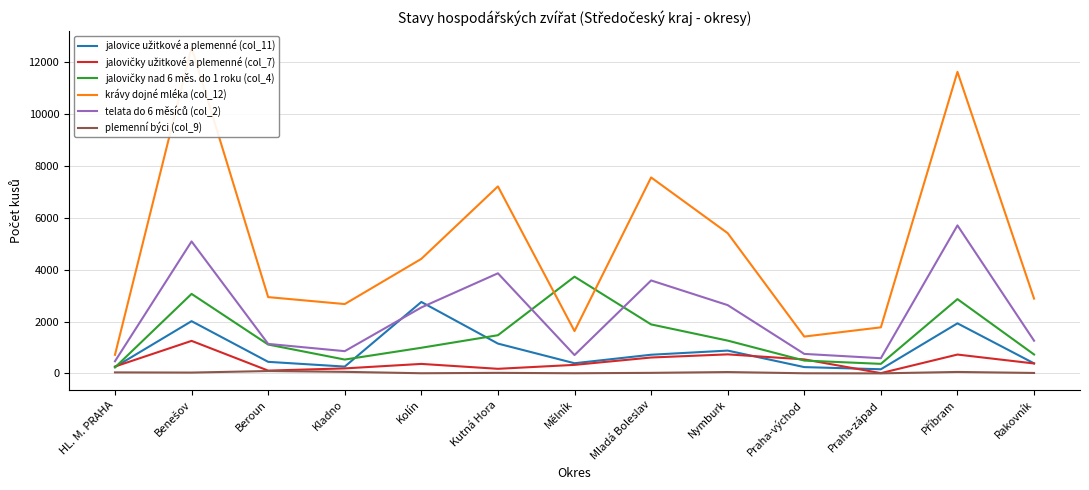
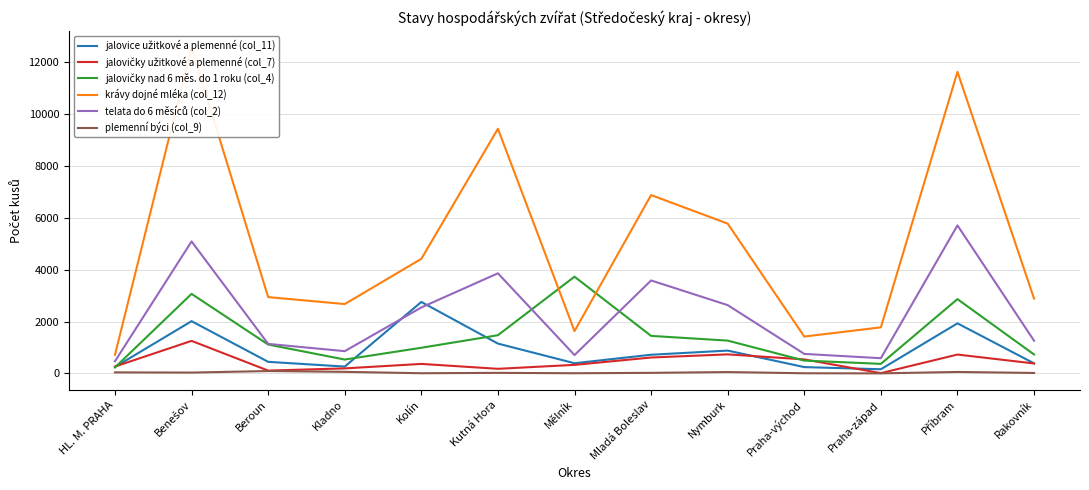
krávy dojné mléka (col_12), Kutná Hora: 7200 -> 9400
jalovičky nad 6 měs. do 1 roku (col_4), Mladá Boleslav: 1900 -> 1400
krávy dojné mléka (col_12), Mladá Boleslav: 7600 -> 6900
krávy dojné mléka (col_12), Nymburk: 5400 -> 5800
